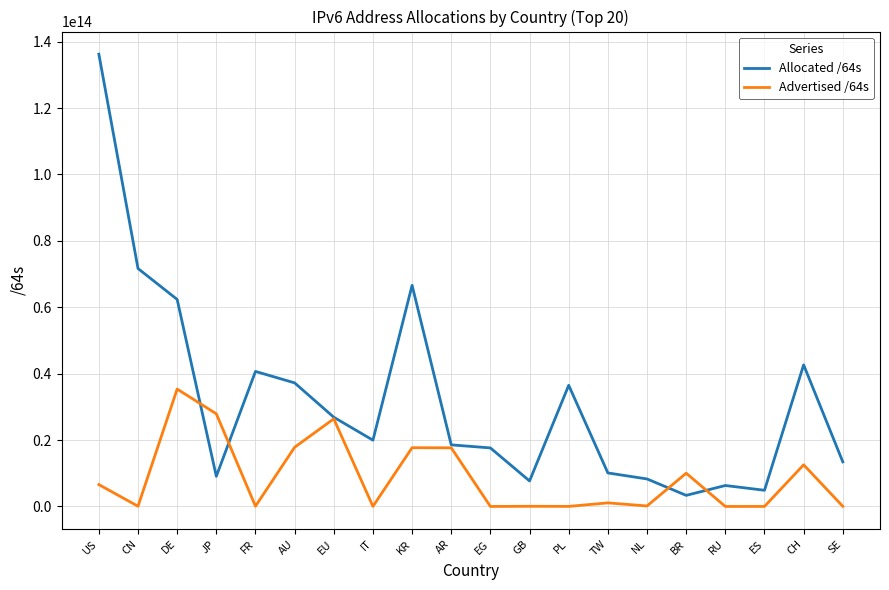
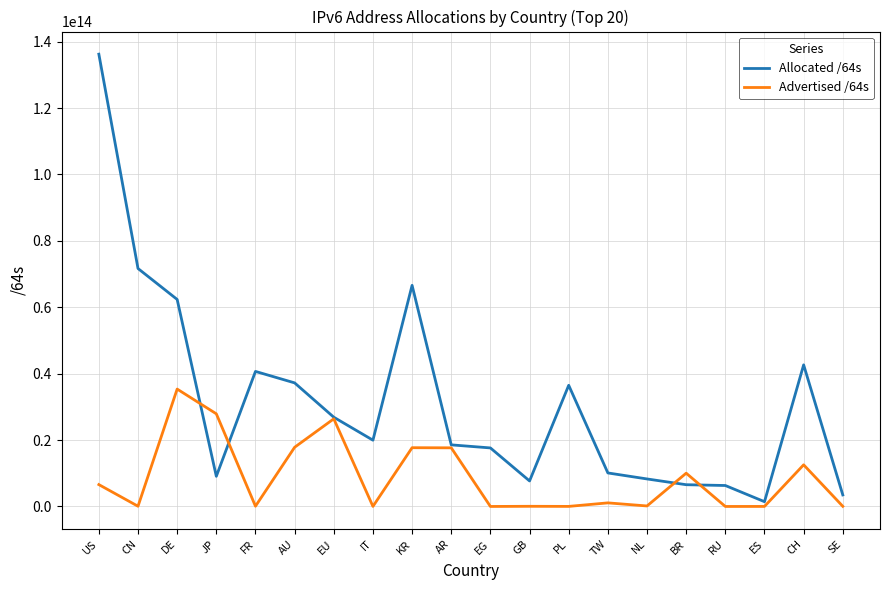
Allocated /64s, BR: 3000000000000 -> 7000000000000
Allocated /64s, ES: 5000000000000 -> 1000000000000
Allocated /64s, SE: 13000000000000 -> 3000000000000
